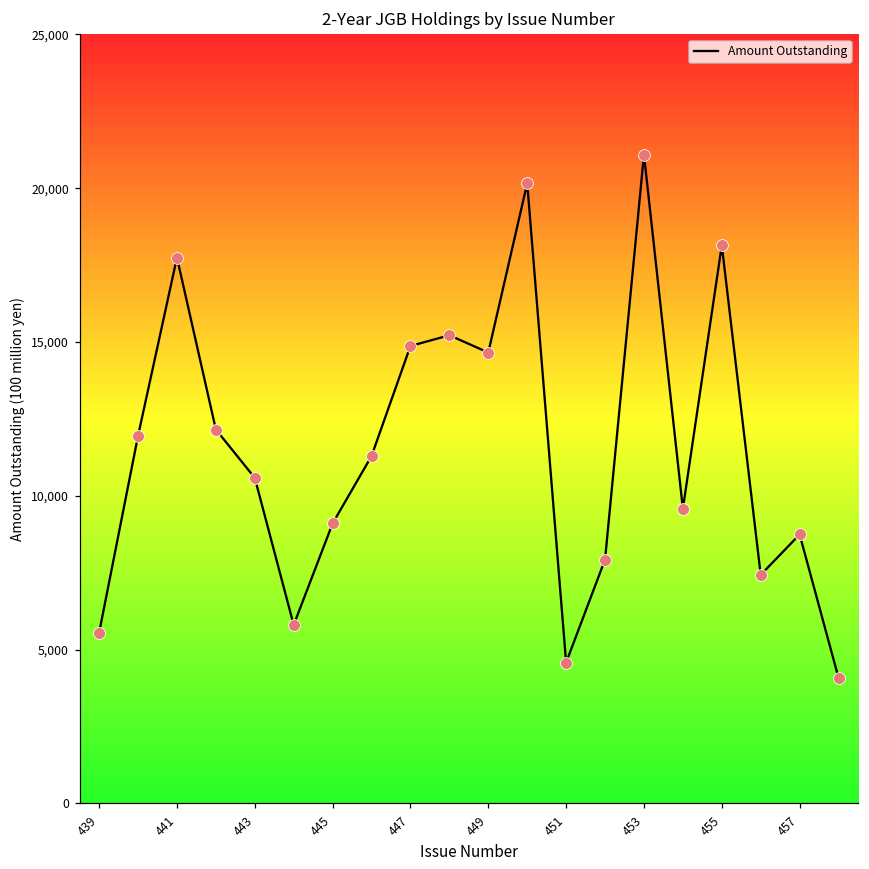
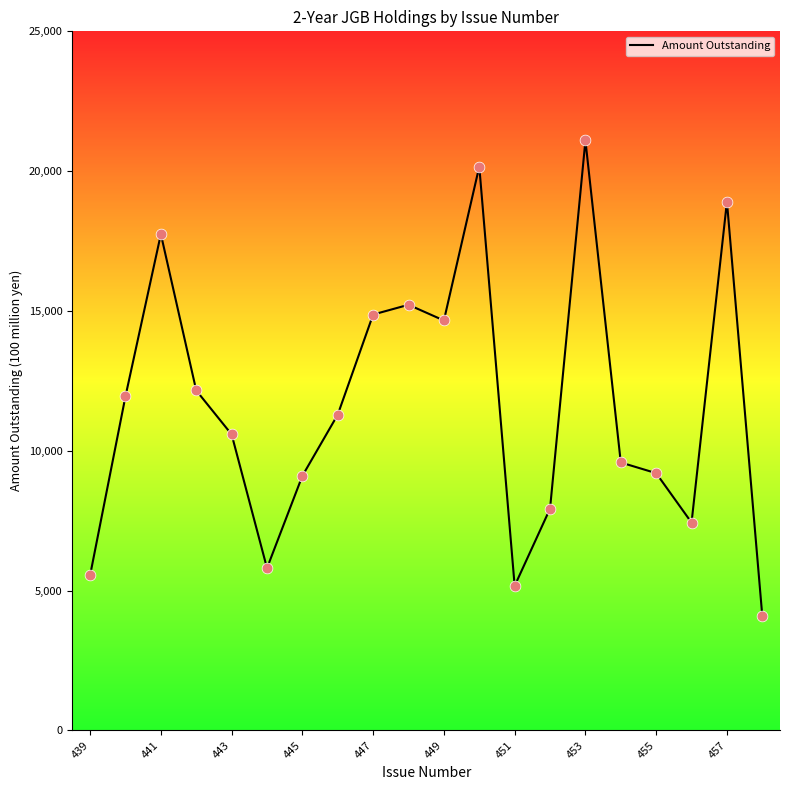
451: 4,600 -> 5,200
455: 18,100 -> 9,200
457: 8,700 -> 18,900
